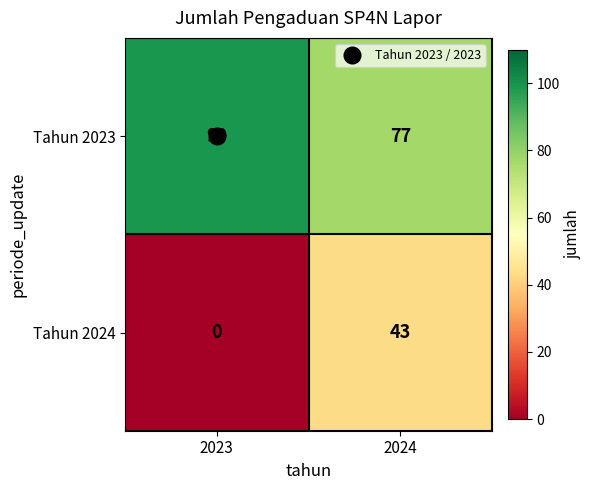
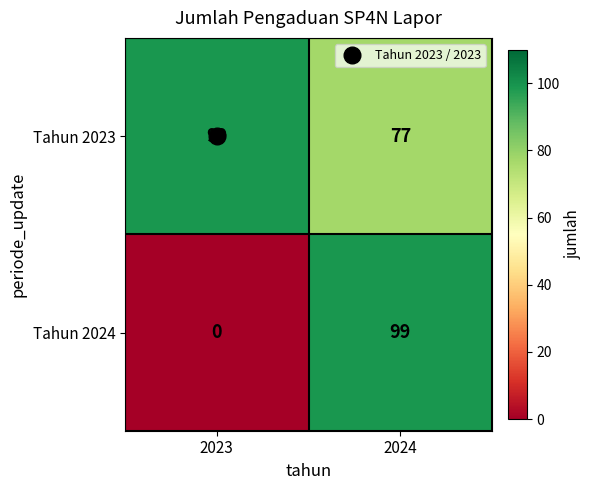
Tahun 2024, 2024: 43 -> 99
